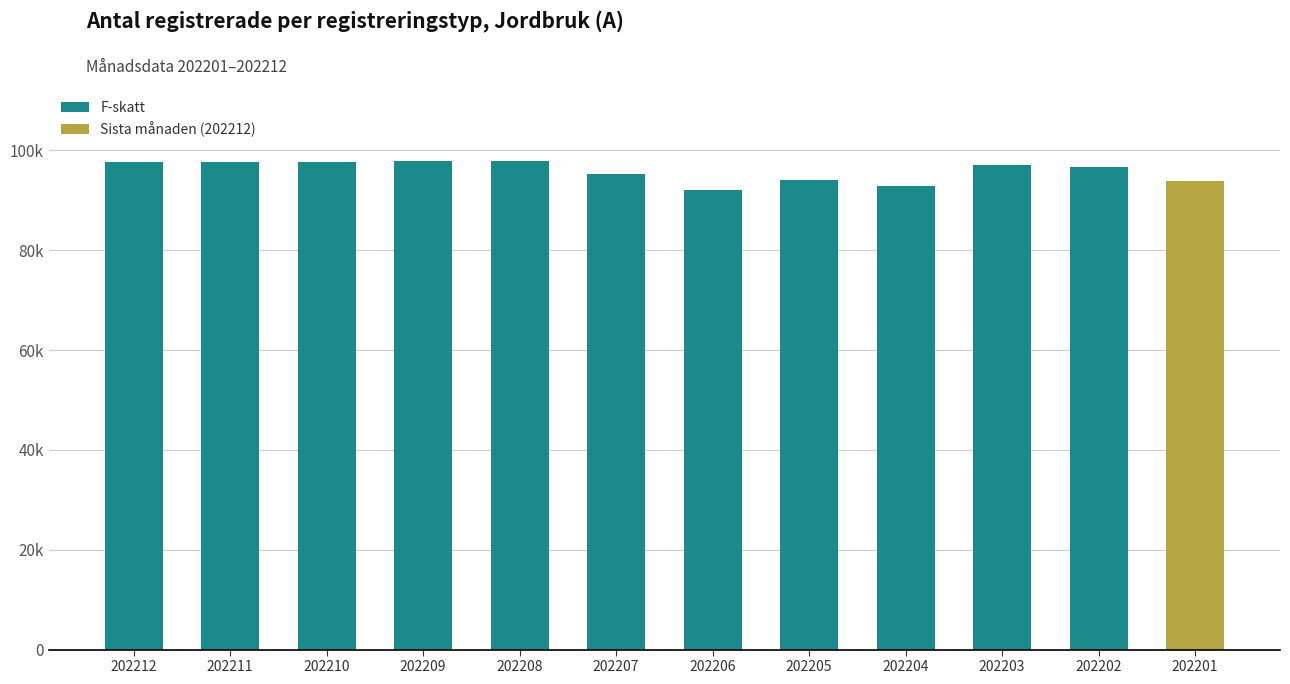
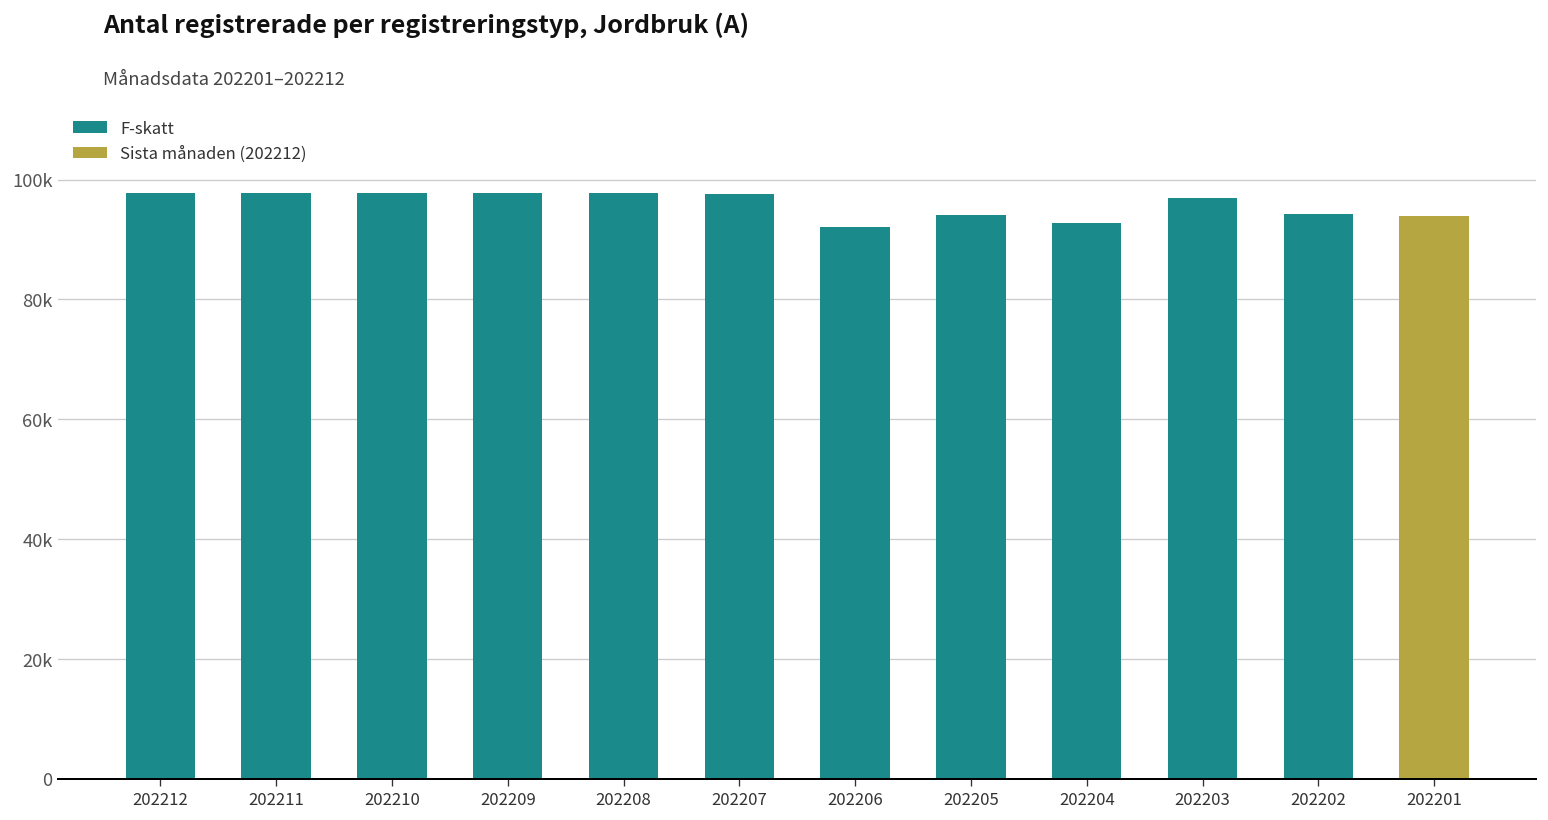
202207: 95000 -> 98000
202202: 97000 -> 94000
